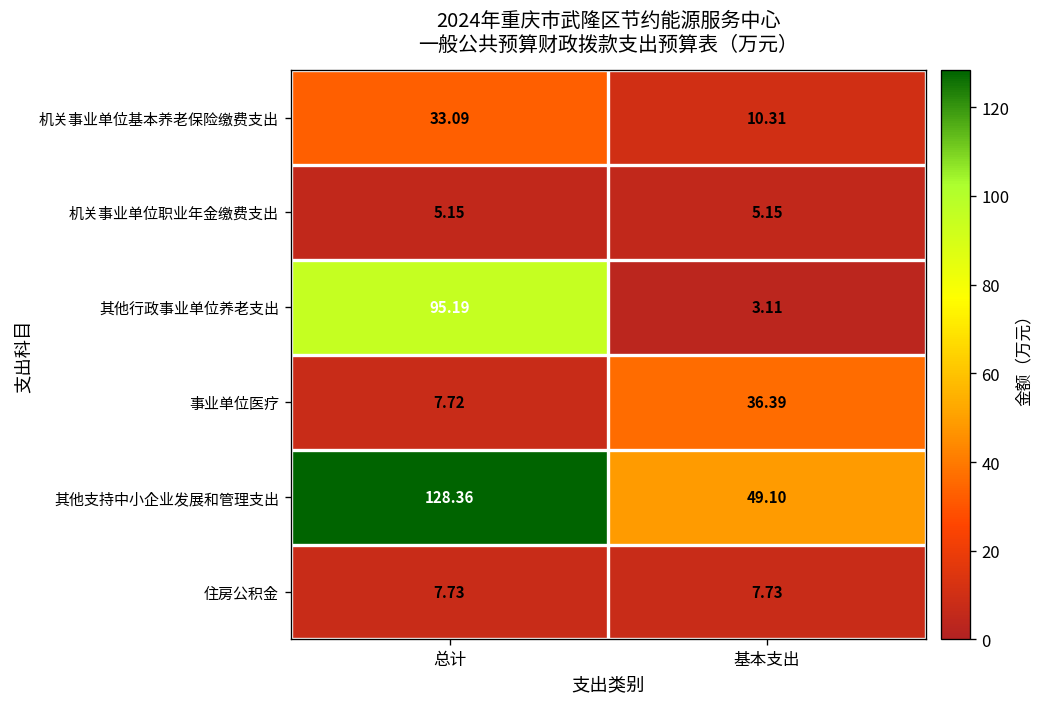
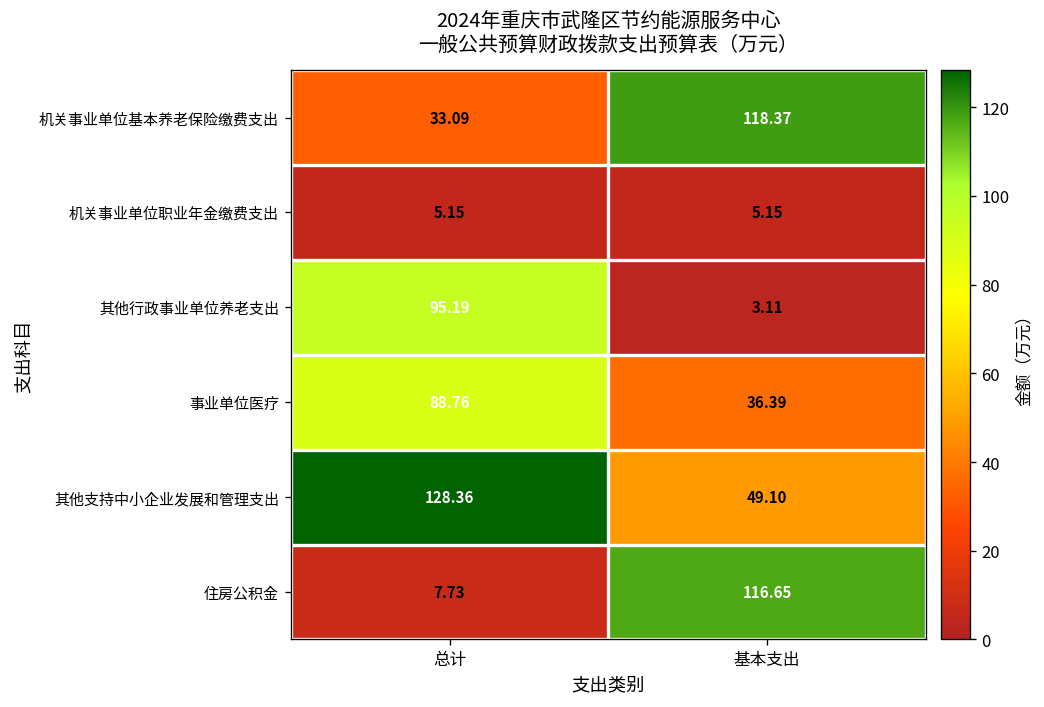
机关事业单位基本养老保险缴费支出, 基本支出: 10.31 -> 118.37
事业单位医疗, 总计: 7.72 -> 88.76
住房公积金, 基本支出: 7.73 -> 116.65
